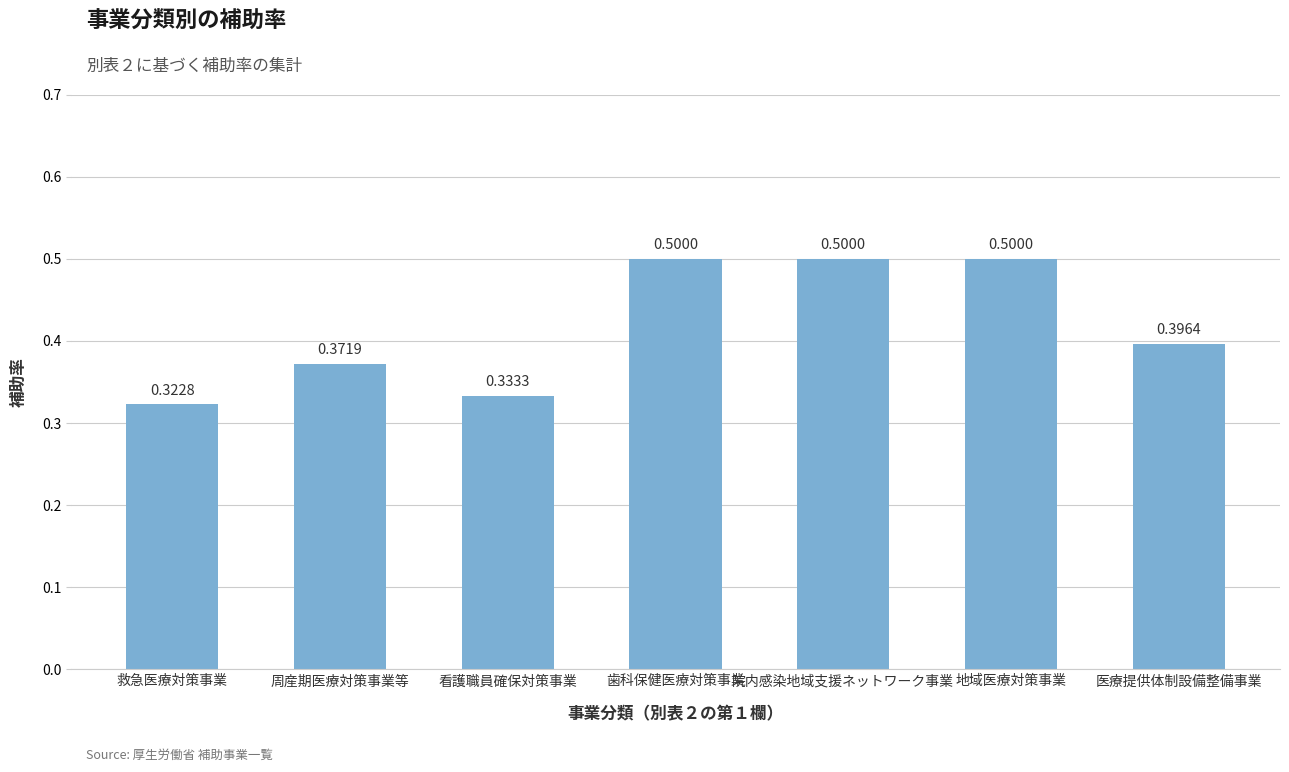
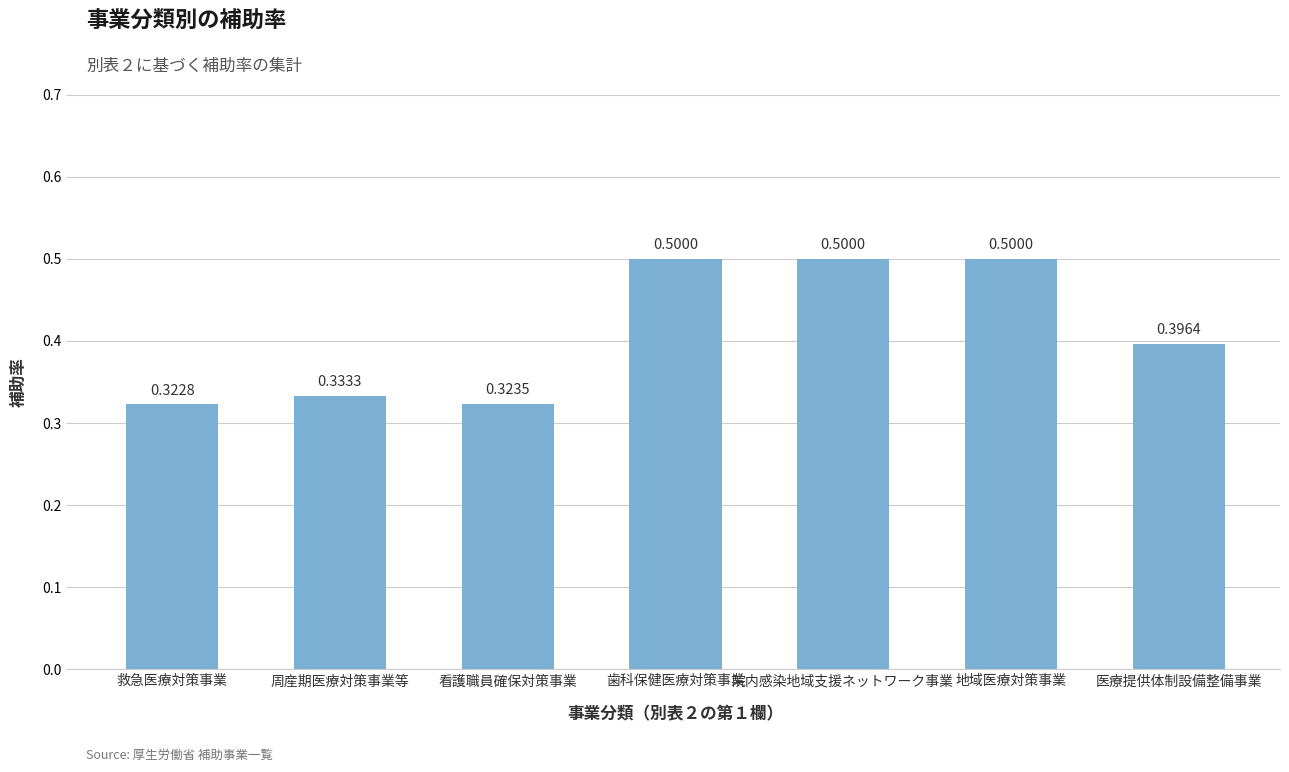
周産期医療対策事業等: 0.3719 -> 0.3333
看護職員確保対策事業: 0.3333 -> 0.3235
